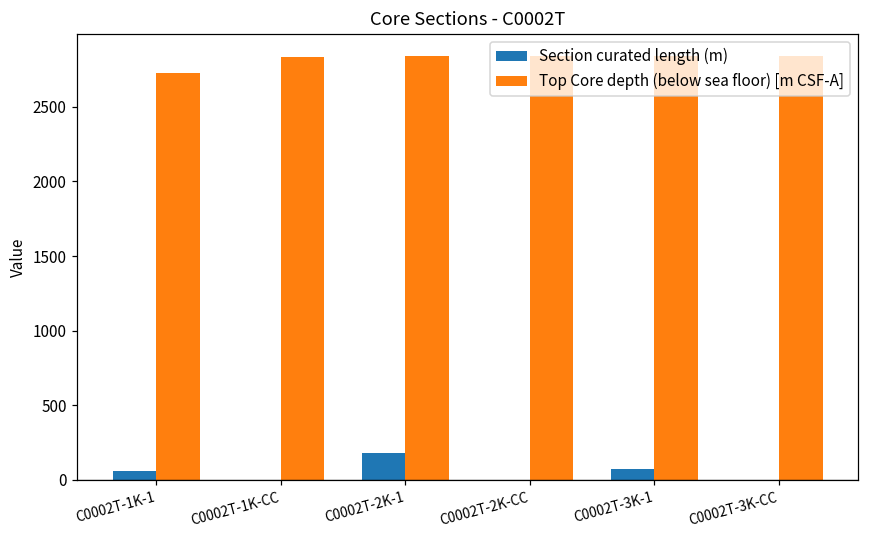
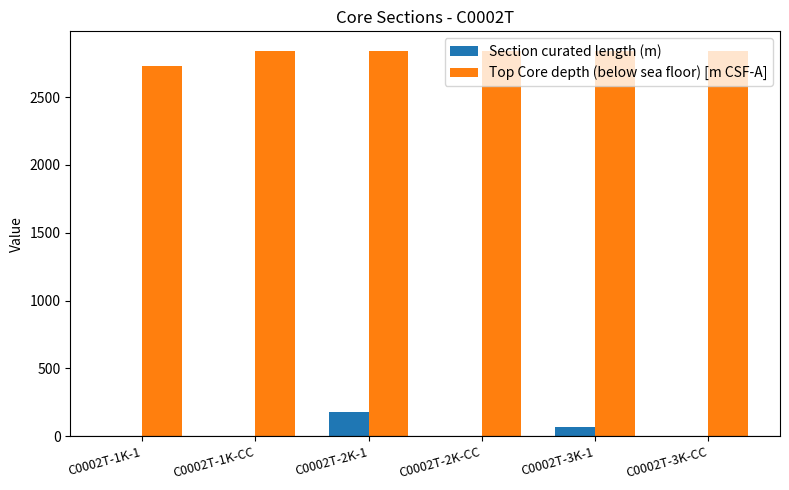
Section curated length (m), C0002T-1K-1: 60 -> 0
